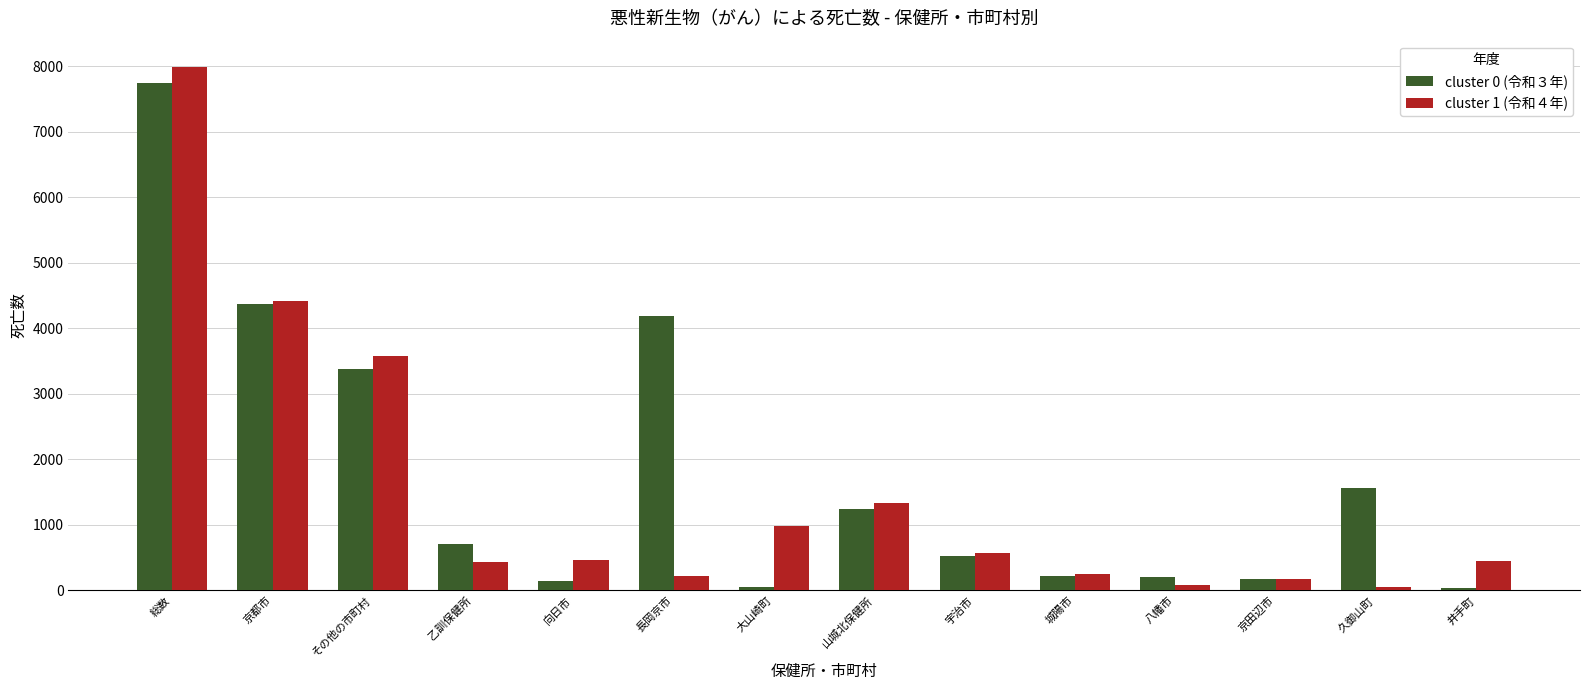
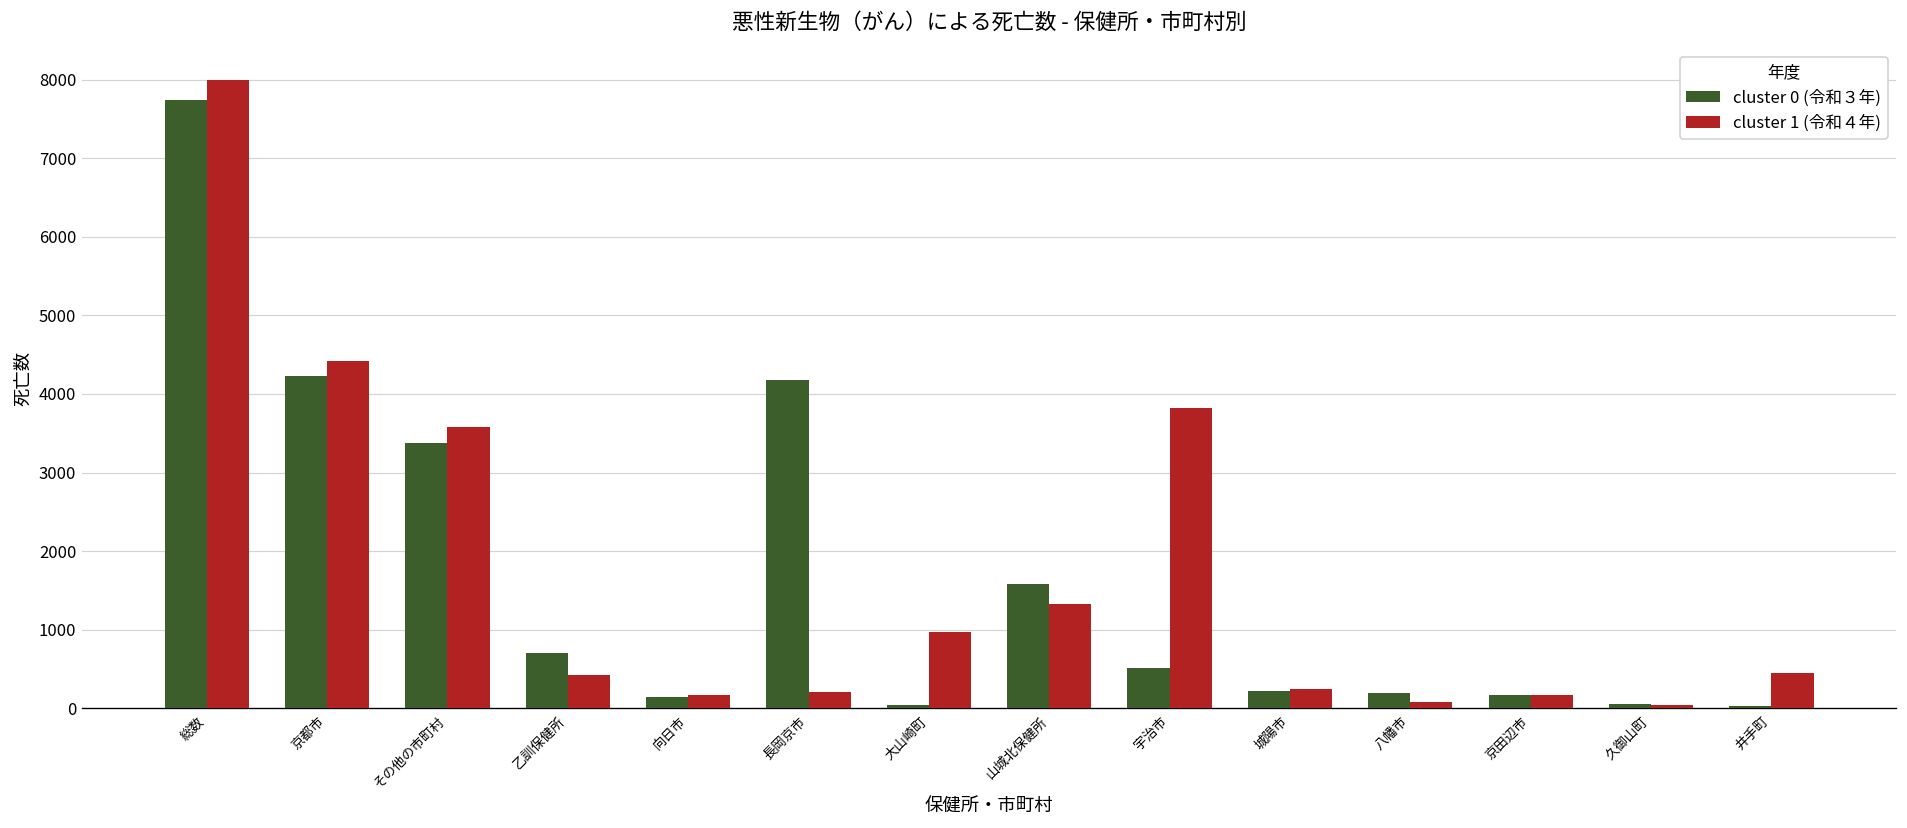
cluster 0 (令和３年), 京都市: 4400 -> 4200
cluster 1 (令和４年), 向日市: 500 -> 200
cluster 0 (令和３年), 山城北保健所: 1200 -> 1600
cluster 1 (令和４年), 宇治市: 600 -> 3800
cluster 0 (令和３年), 久御山町: 1600 -> 100
